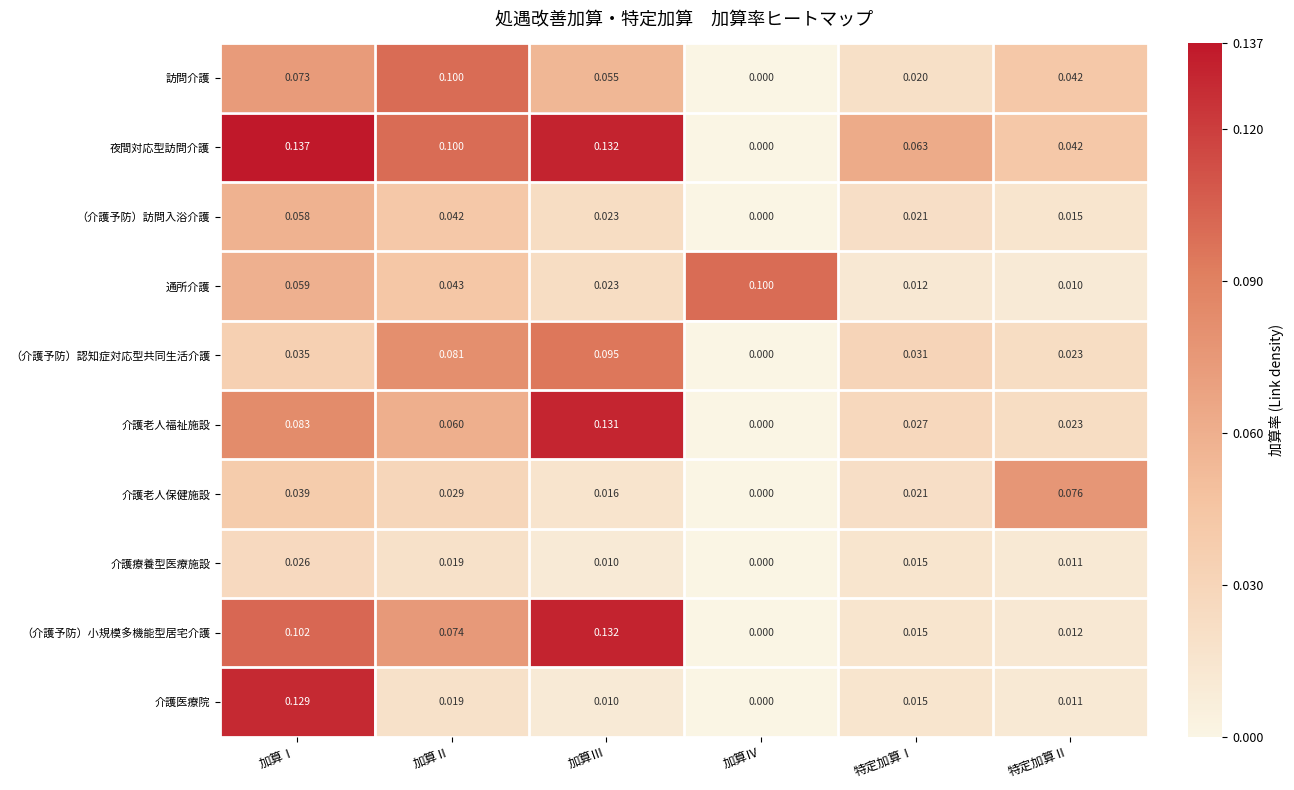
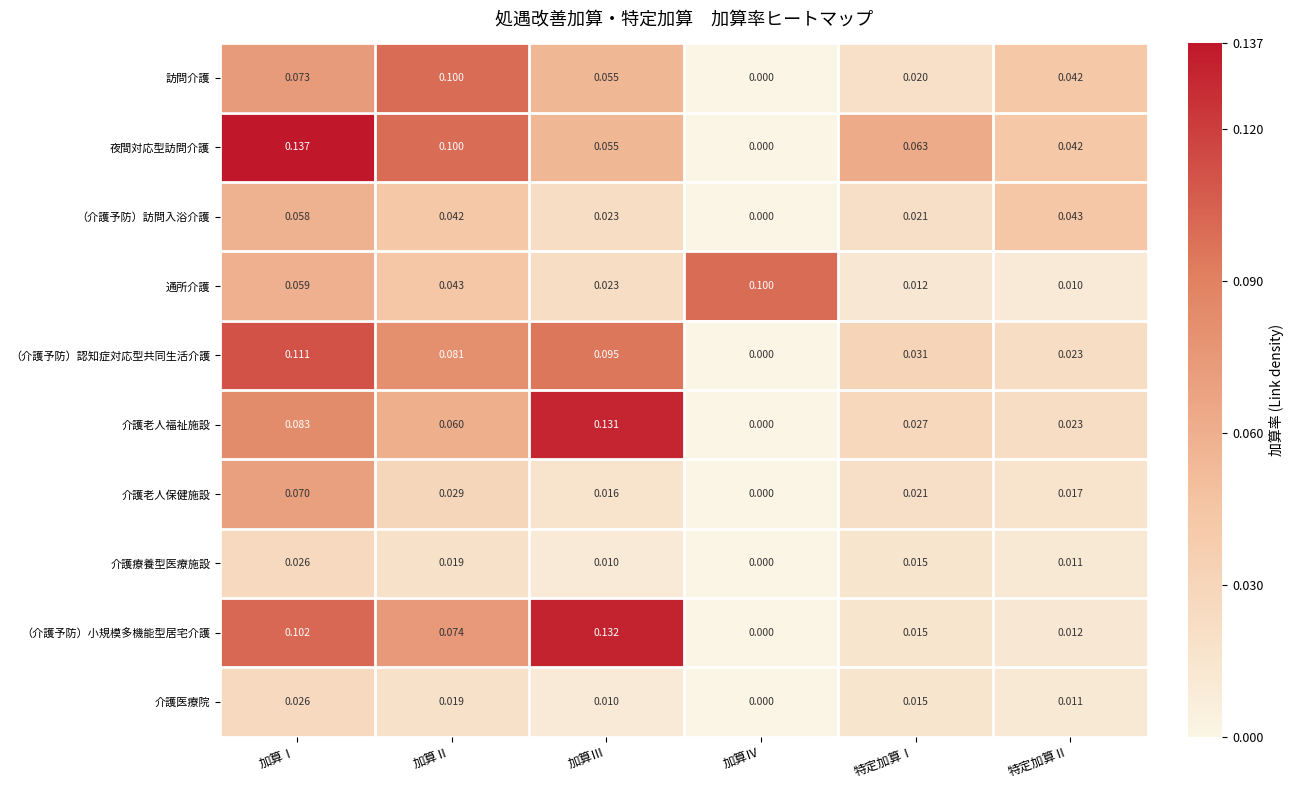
夜間対応型訪問介護, 加算Ⅲ: 0.132 -> 0.055
（介護予防）訪問入浴介護, 特定加算Ⅱ: 0.015 -> 0.043
（介護予防）認知症対応型共同生活介護, 加算Ⅰ: 0.035 -> 0.111
介護老人保健施設, 加算Ⅰ: 0.039 -> 0.070
介護老人保健施設, 特定加算Ⅱ: 0.076 -> 0.017
介護医療院, 加算Ⅰ: 0.129 -> 0.026
